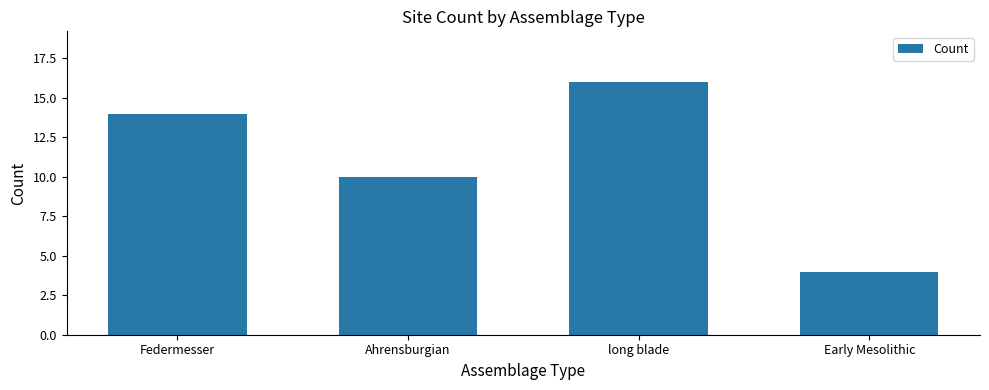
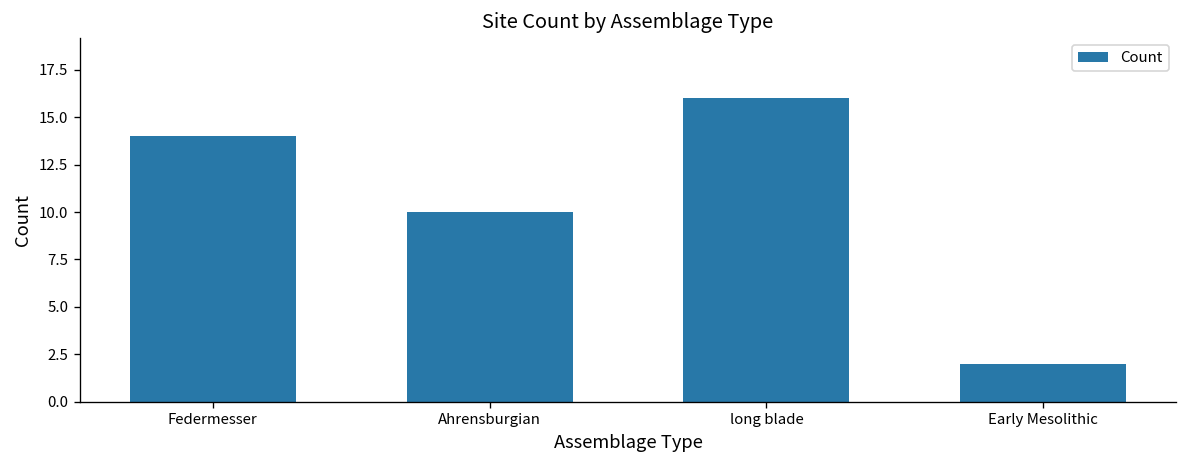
Early Mesolithic: 4 -> 2
